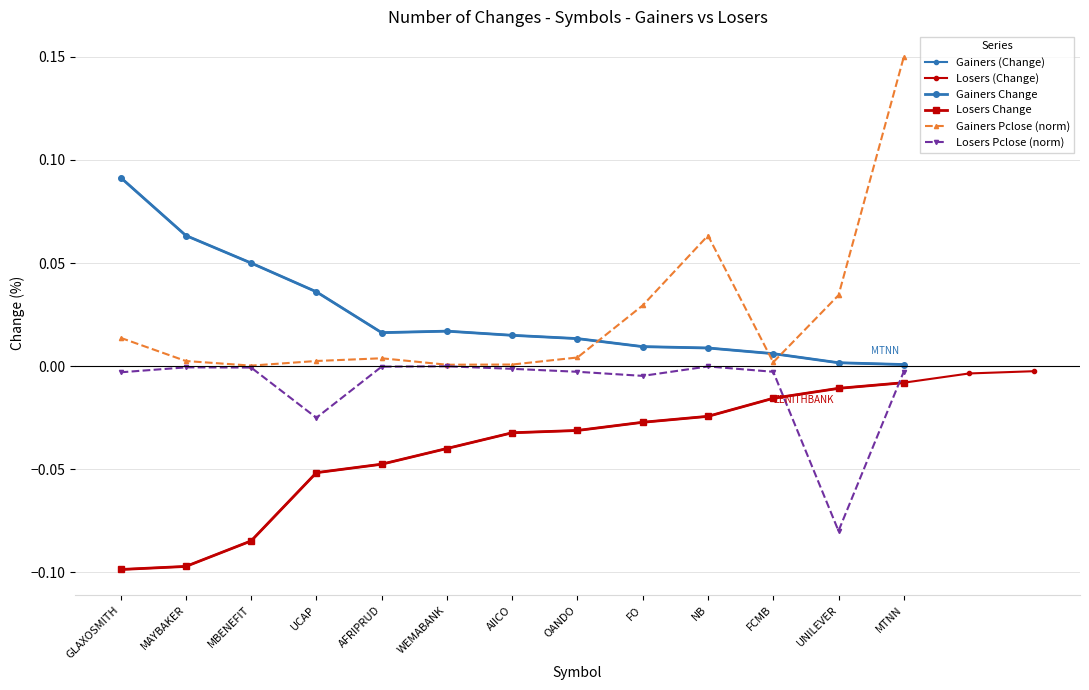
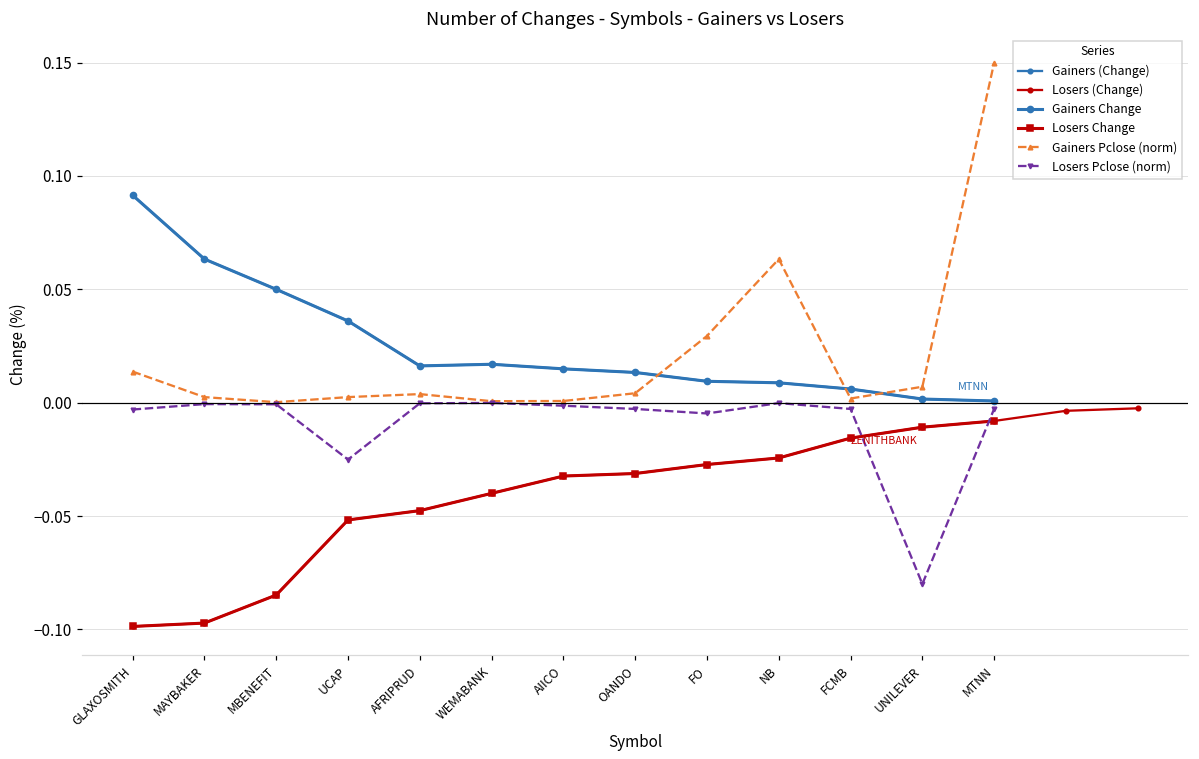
Gainers Pclose (norm), UNILEVER: 0.034 -> 0.007
